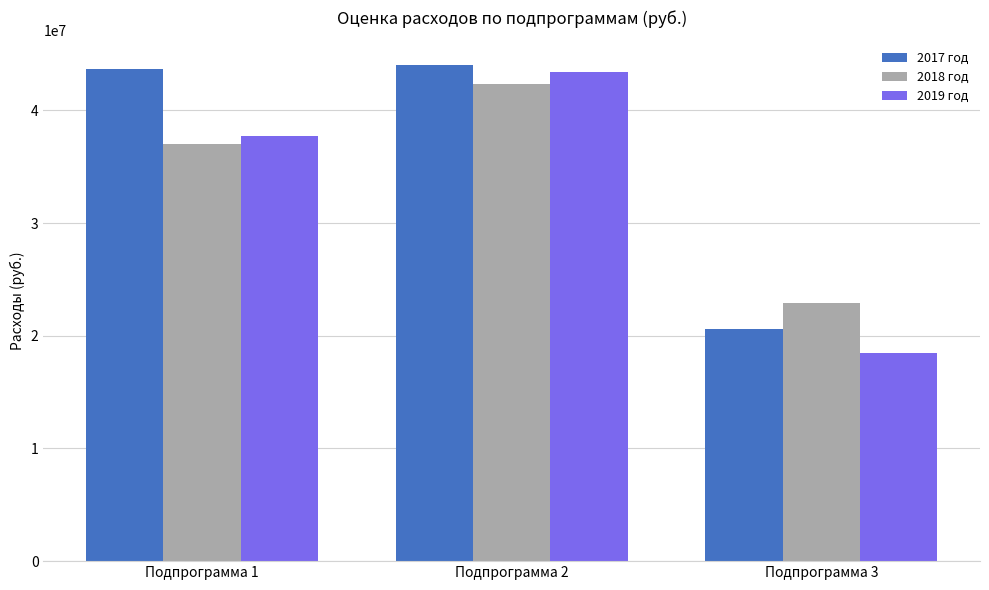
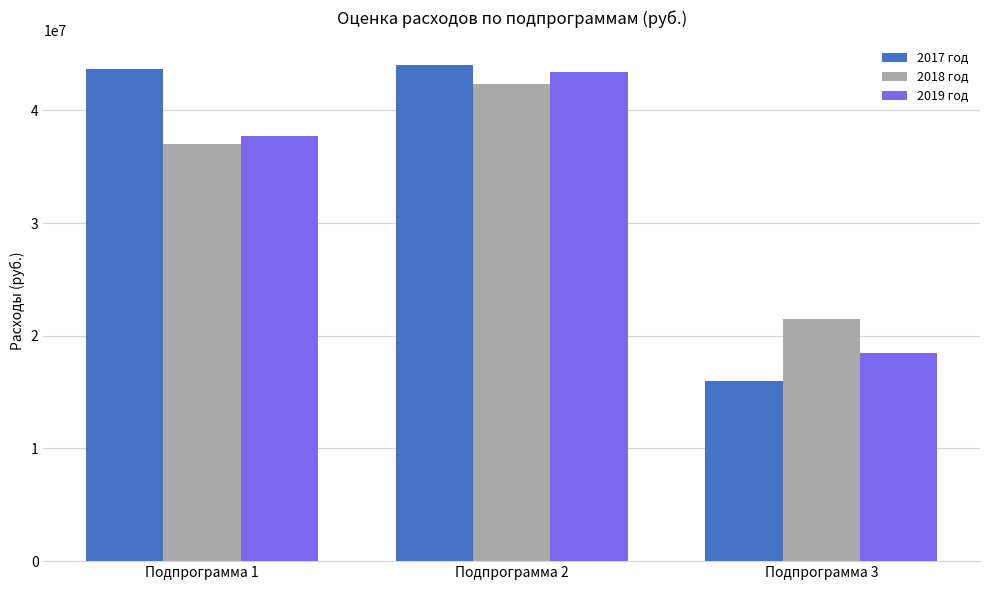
2017 год, Подпрограмма 3: 20600000 -> 16000000
2018 год, Подпрограмма 3: 22900000 -> 21500000
